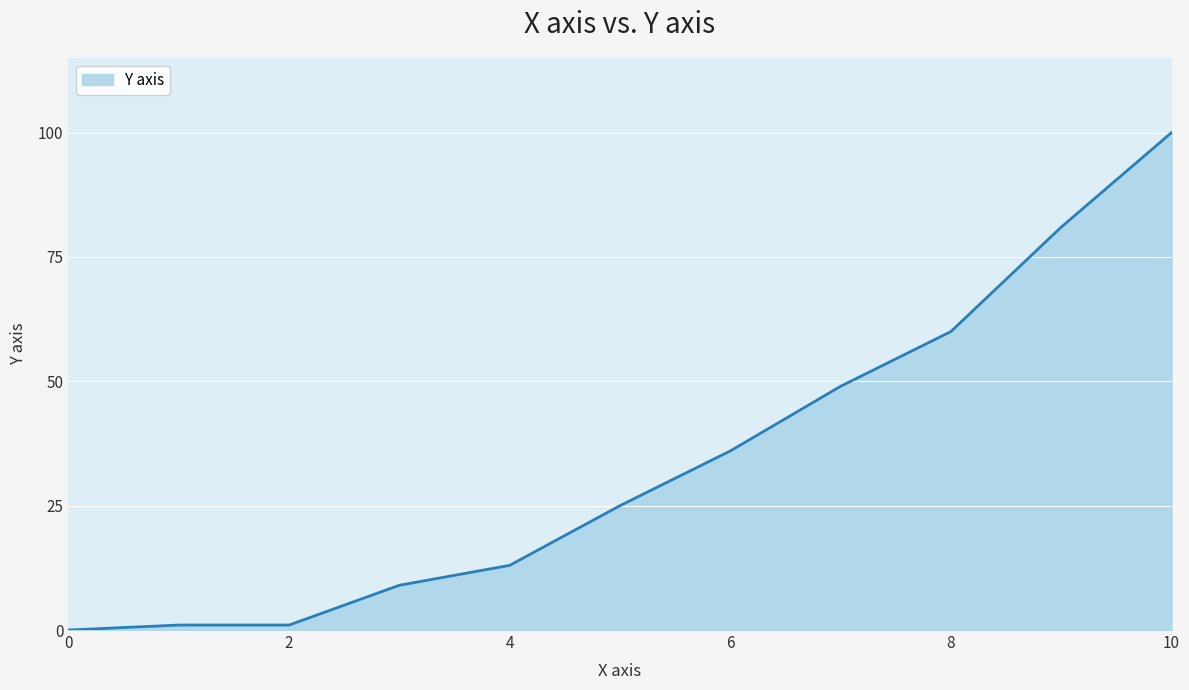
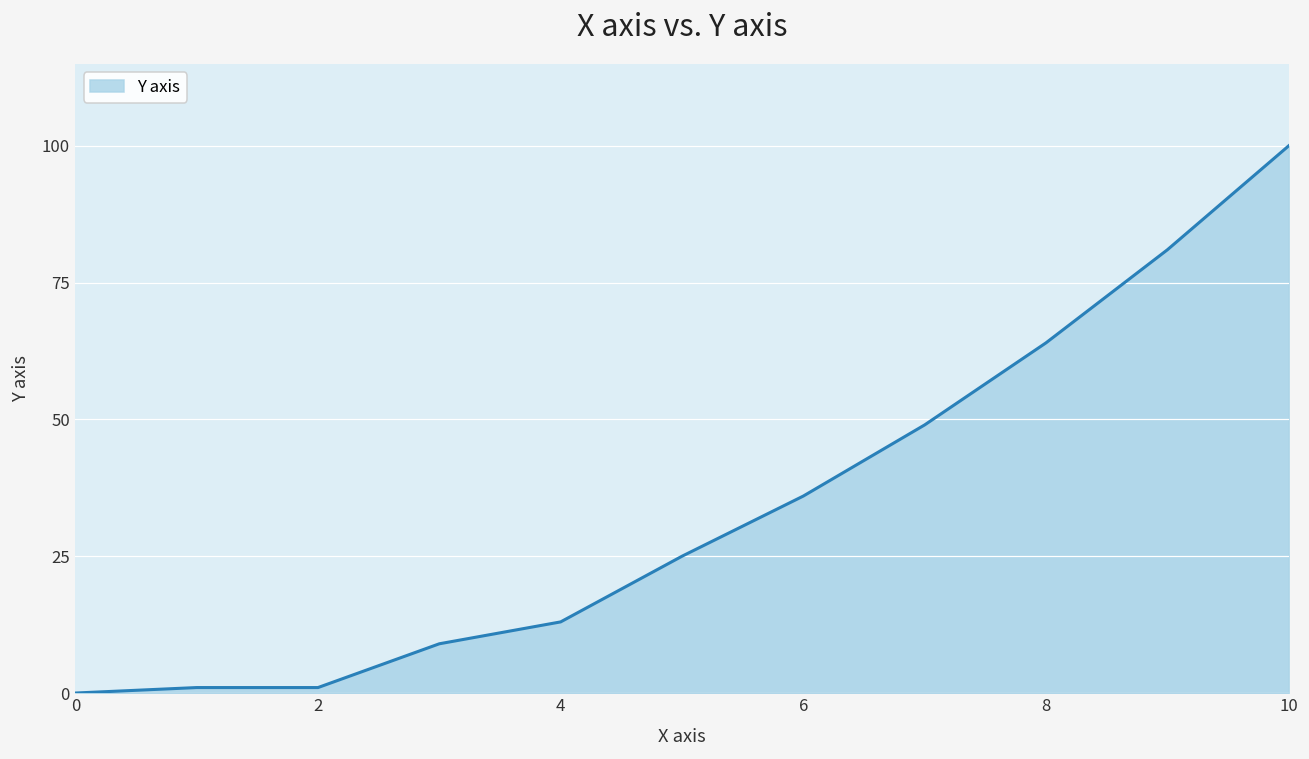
8: 60 -> 64
